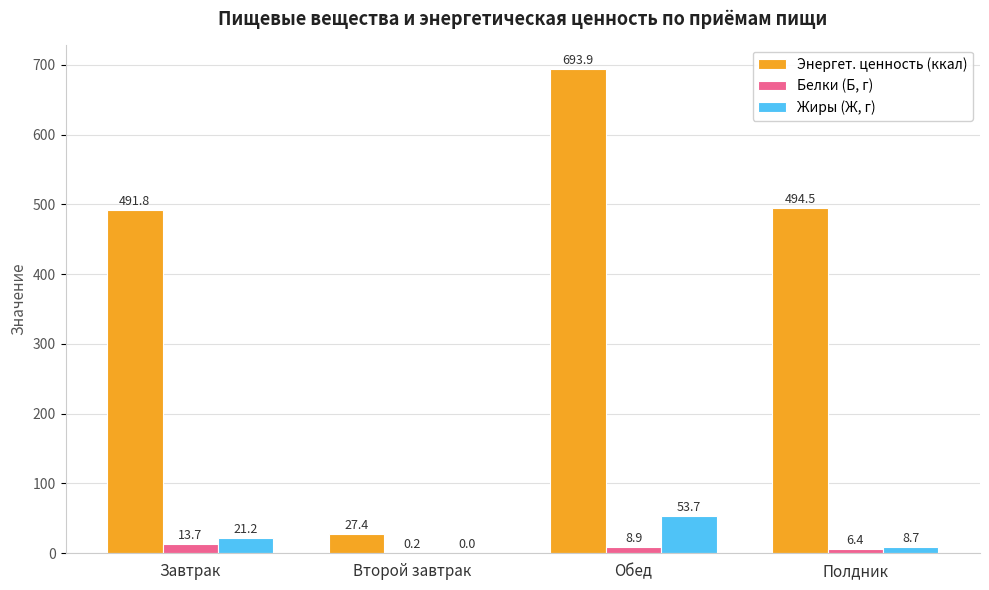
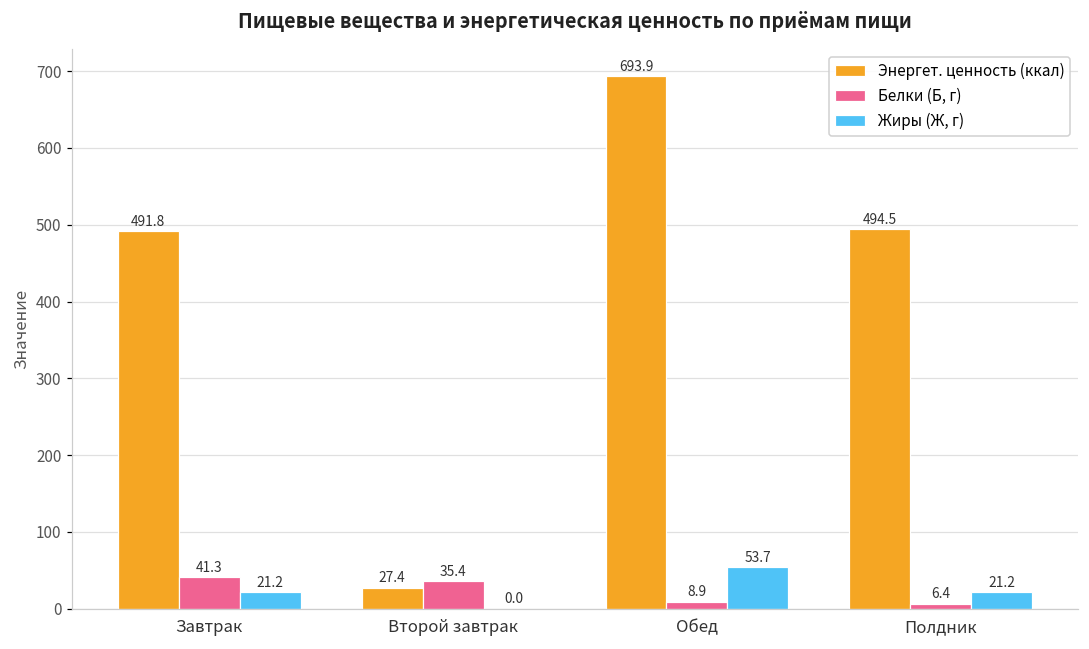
Белки (Б, г), Завтрак: 13.7 -> 41.3
Белки (Б, г), Второй завтрак: 0.2 -> 35.4
Жиры (Ж, г), Полдник: 8.7 -> 21.2
